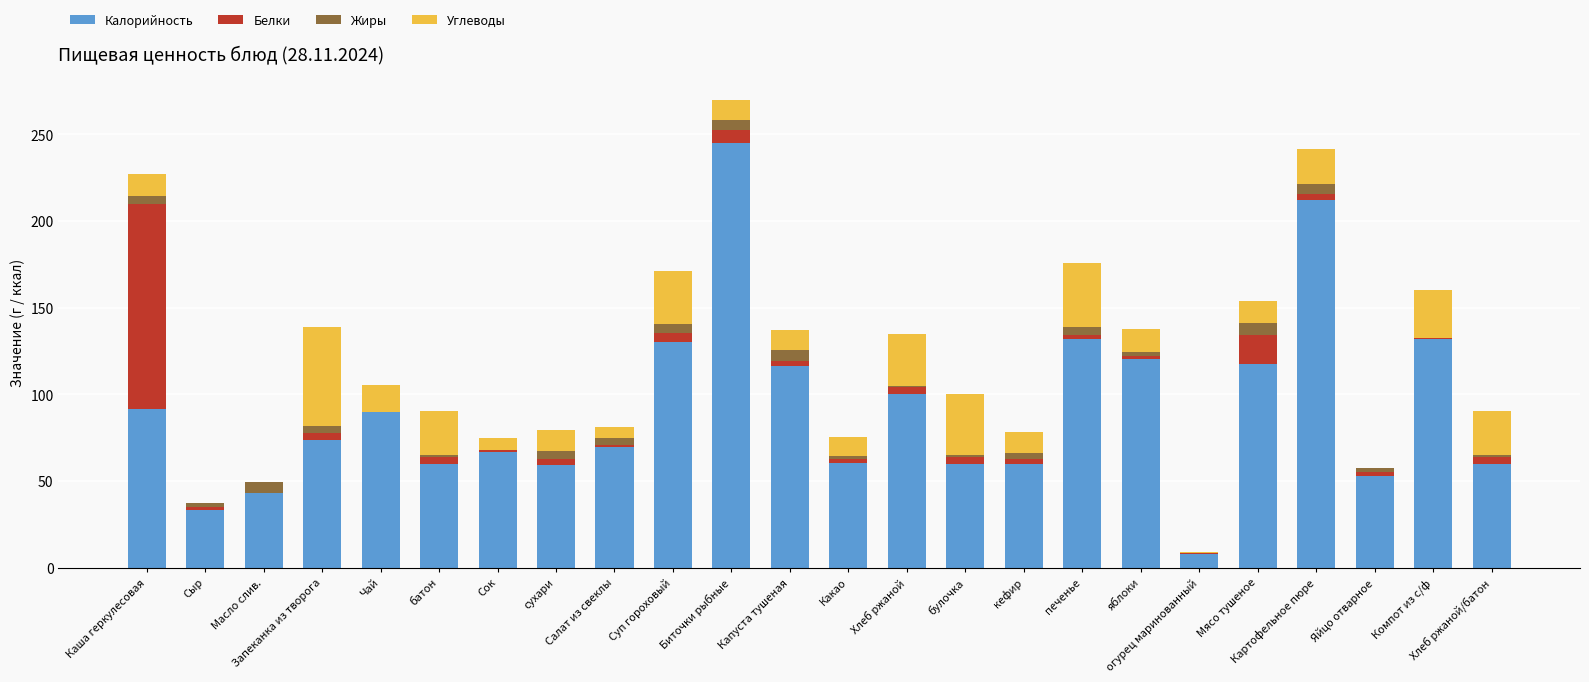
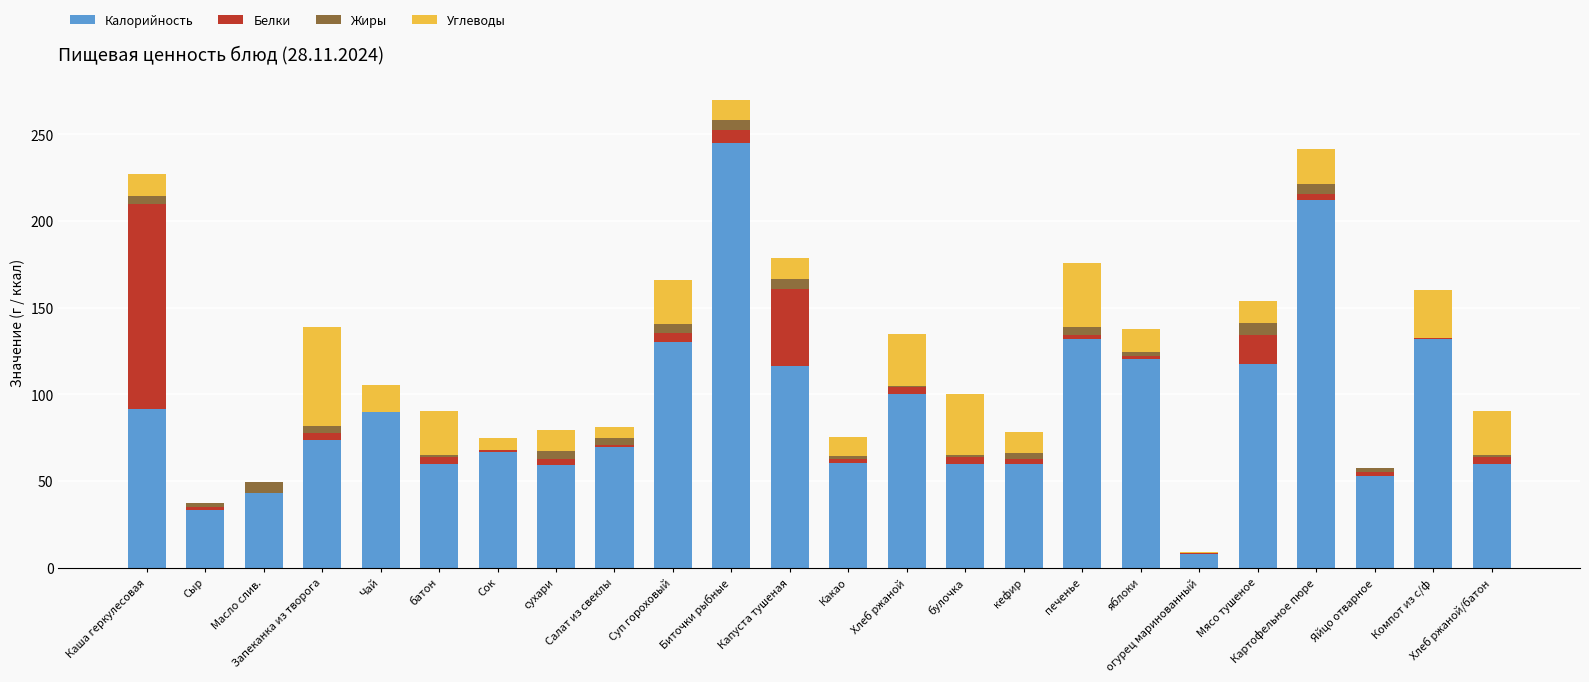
Углеводы, Суп гороховый: 31 -> 25
Белки, Капуста тушеная: 3 -> 44
